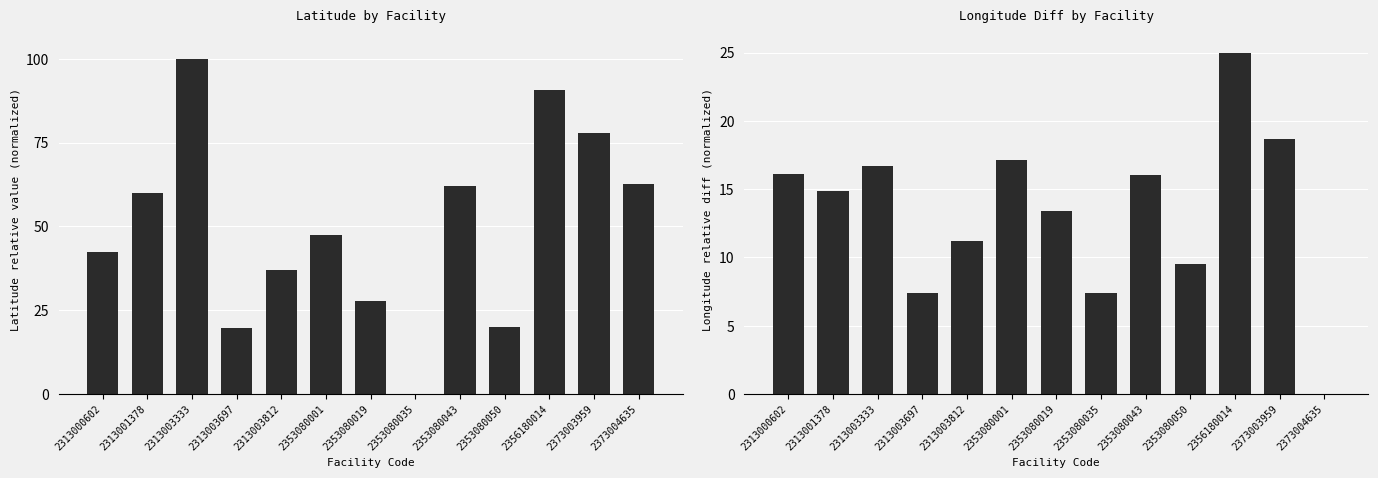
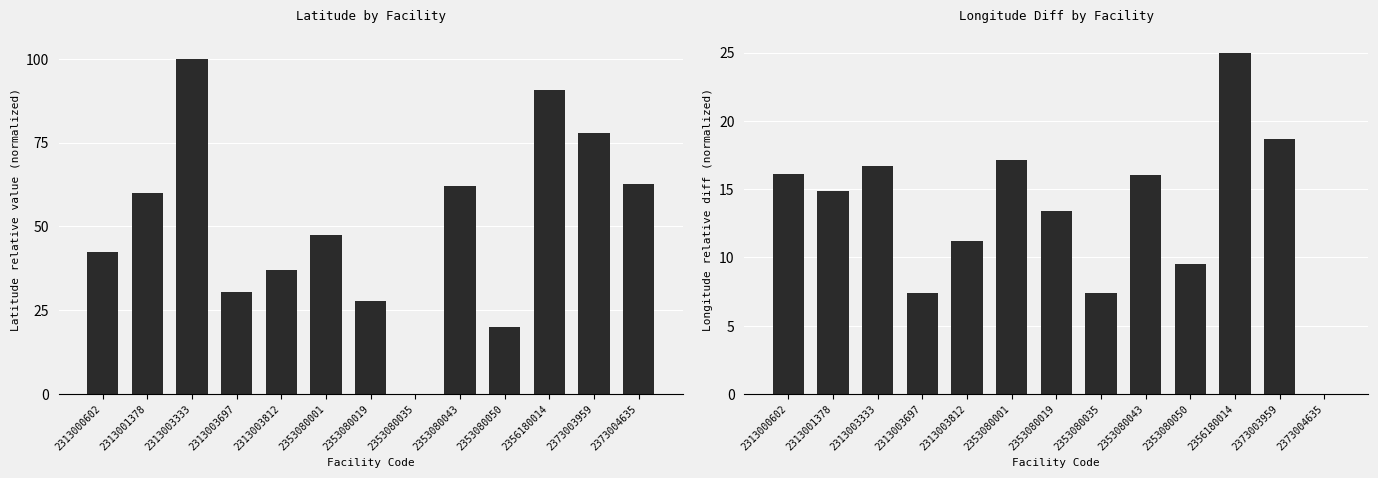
Latitude by Facility, 2313003697: 20 -> 31
